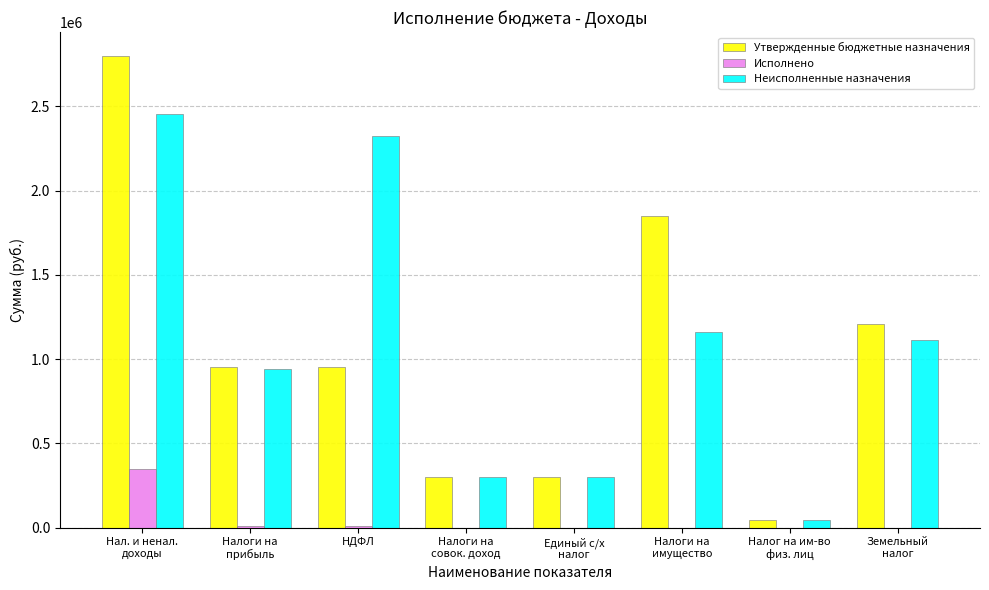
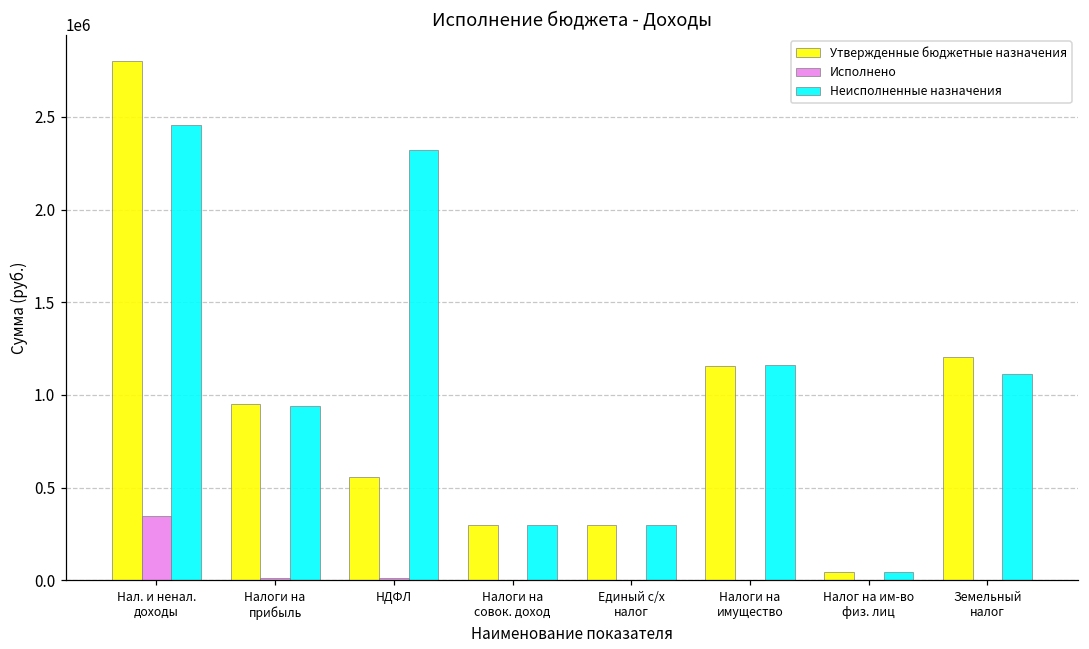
Утвержденные бюджетные назначения, НДФЛ: 950000 -> 560000
Утвержденные бюджетные назначения, Налоги на имущество: 1850000 -> 1160000
